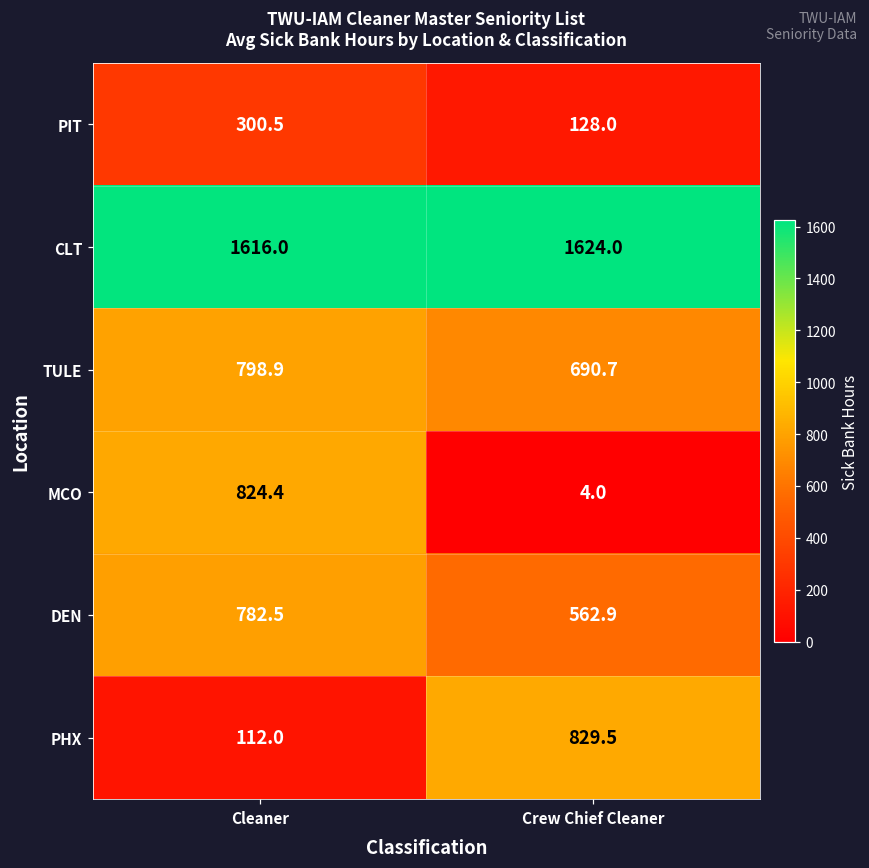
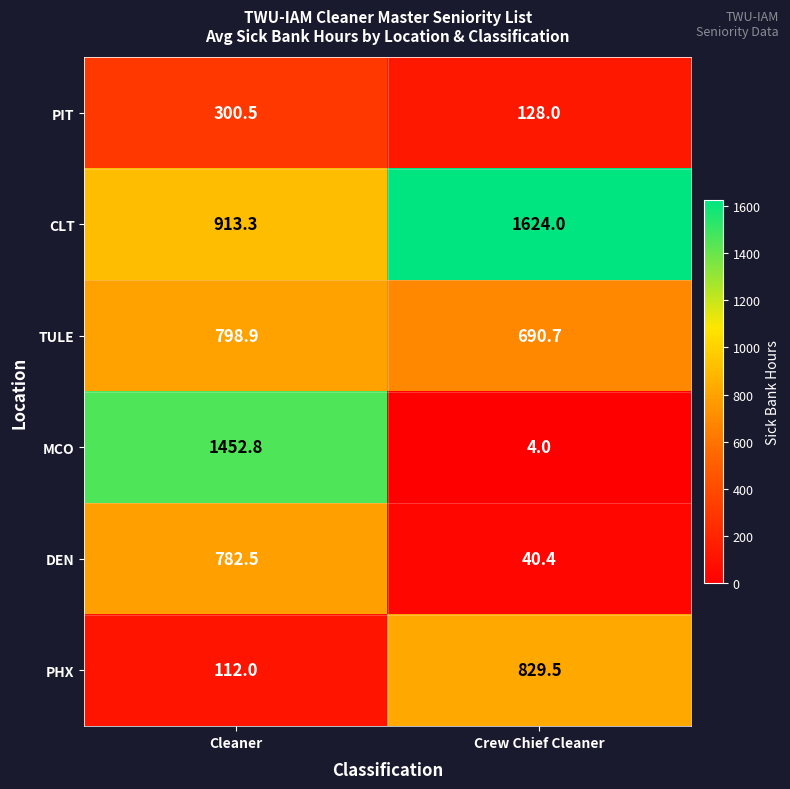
CLT, Cleaner: 1616.0 -> 913.3
MCO, Cleaner: 824.4 -> 1452.8
DEN, Crew Chief Cleaner: 562.9 -> 40.4
